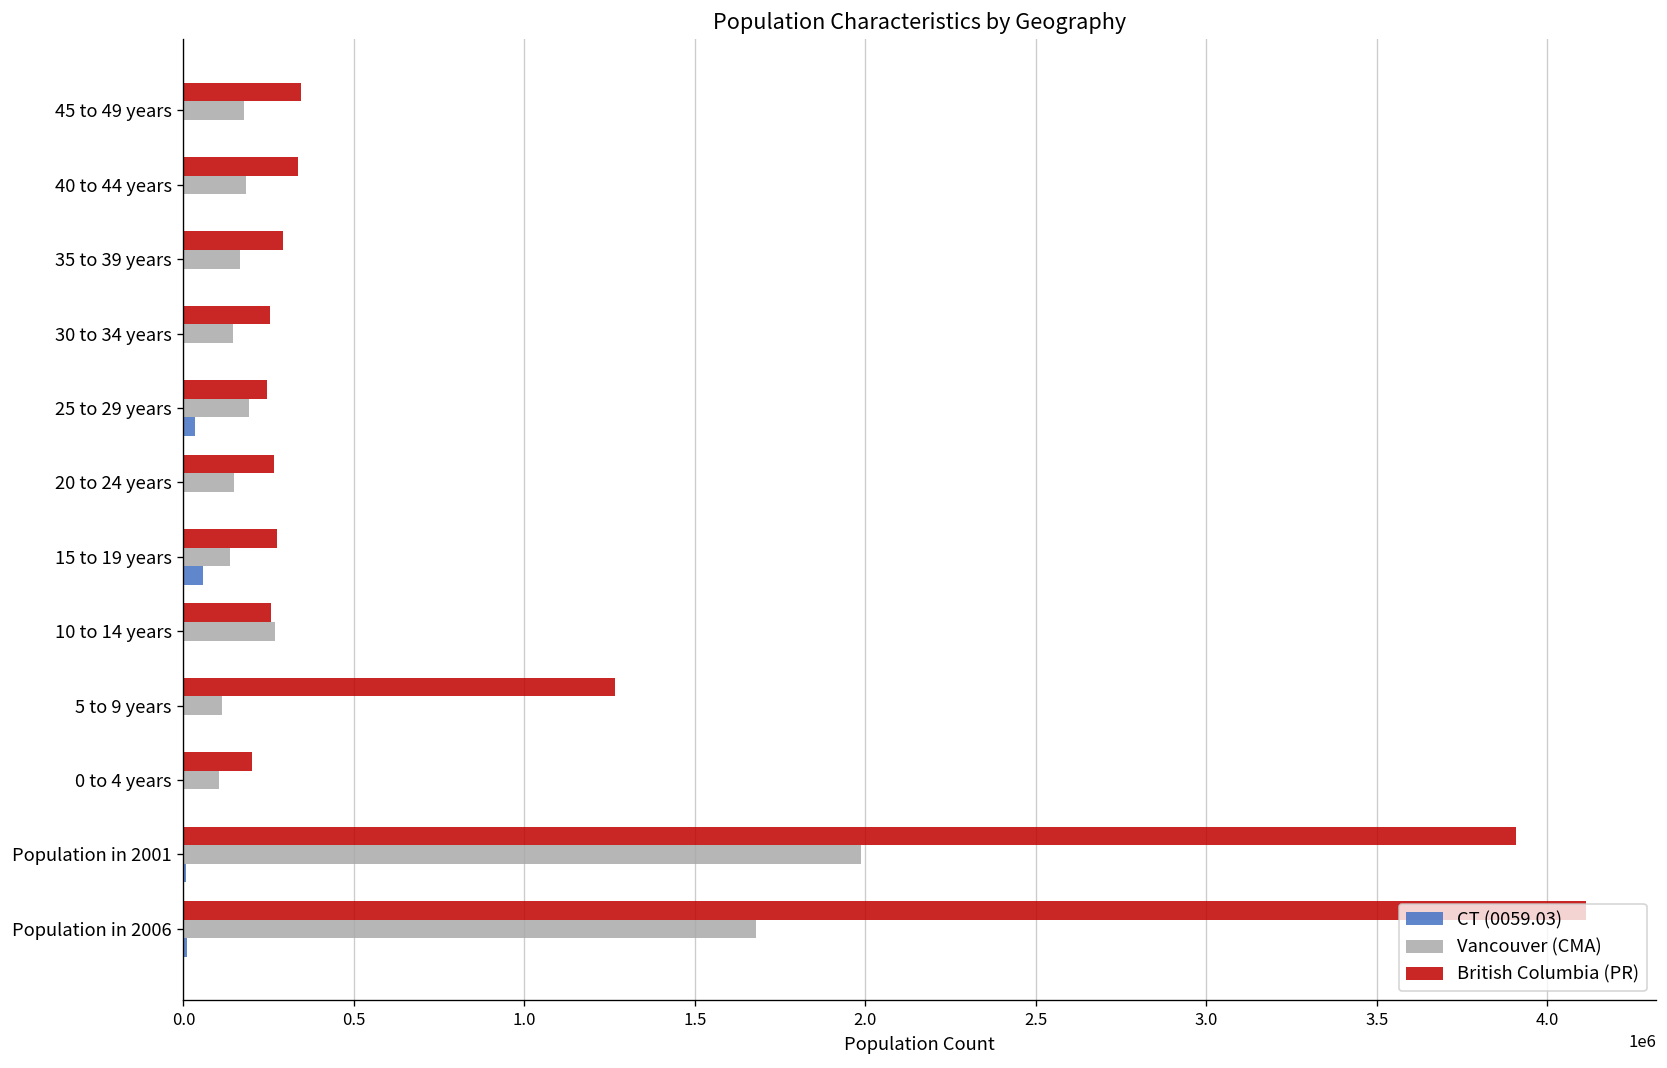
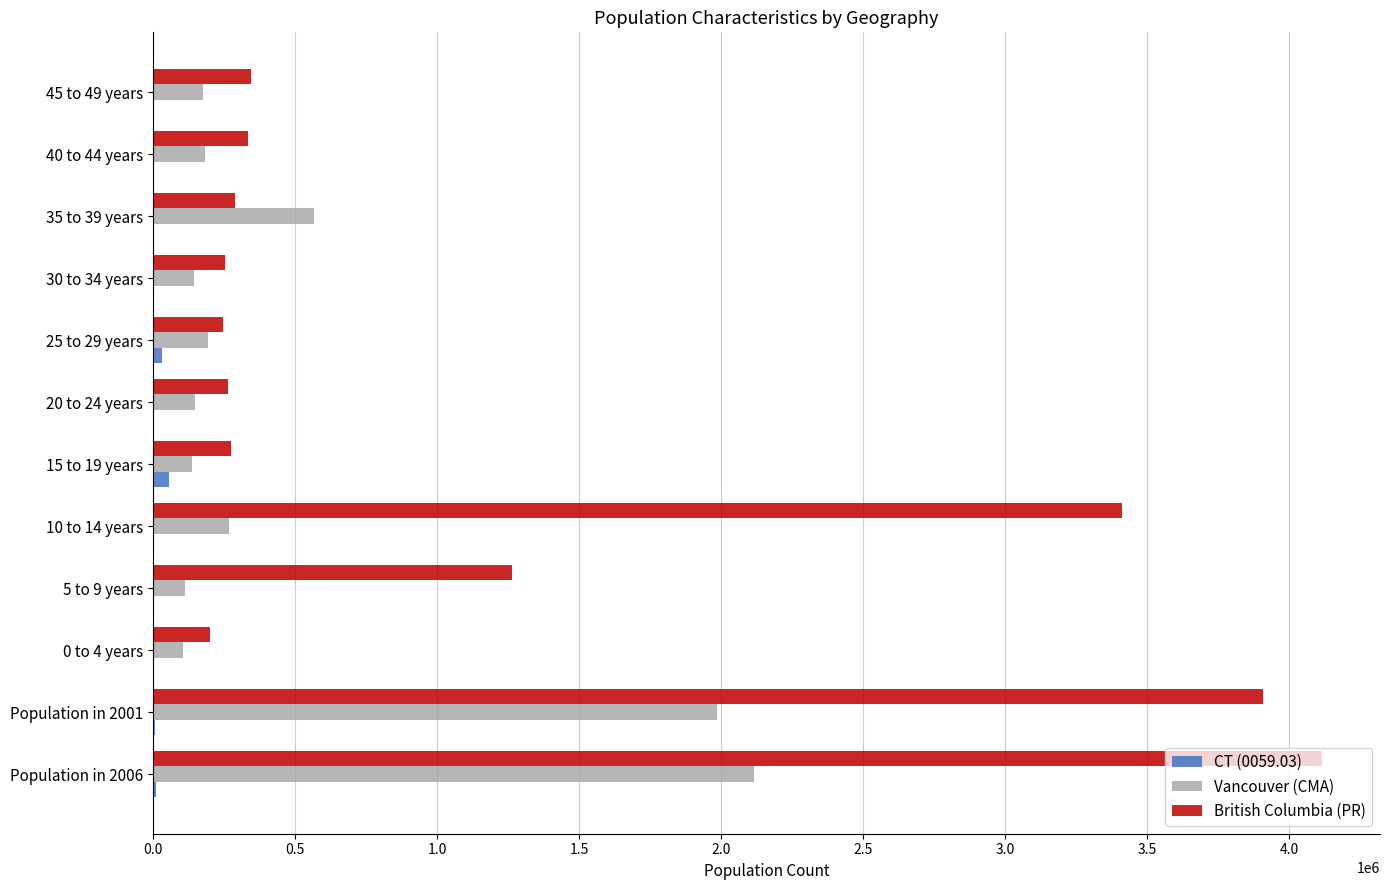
Vancouver (CMA), 35 to 39 years: 170000 -> 570000
British Columbia (PR), 10 to 14 years: 260000 -> 3410000
Vancouver (CMA), Population in 2006: 1680000 -> 2120000
